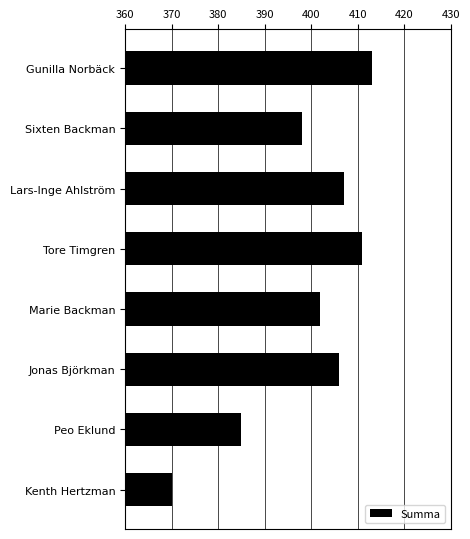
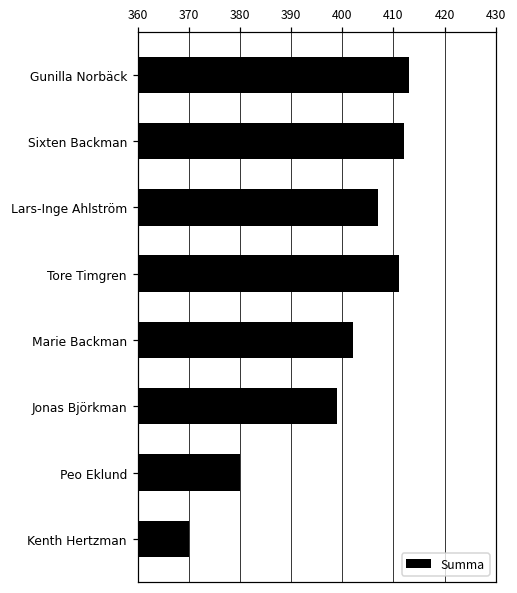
Sixten Backman: 398 -> 412
Jonas Björkman: 406 -> 399
Peo Eklund: 385 -> 380
